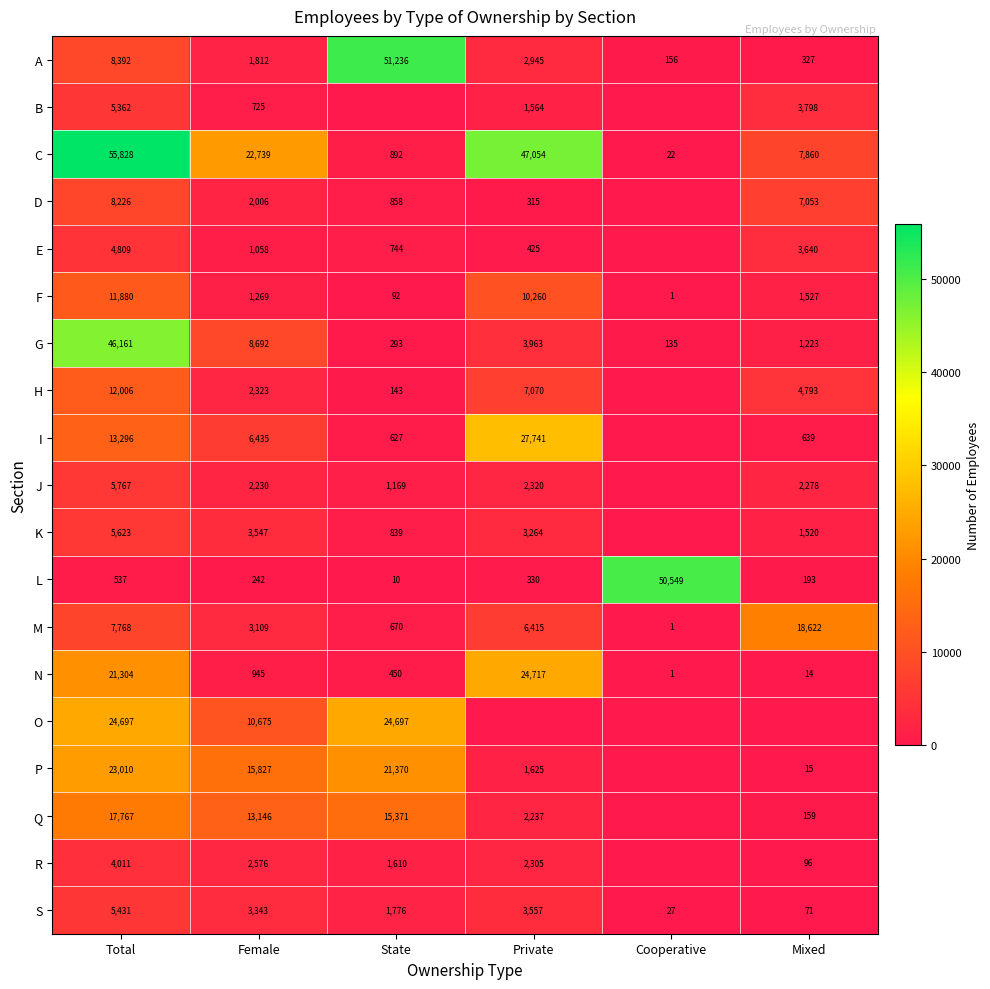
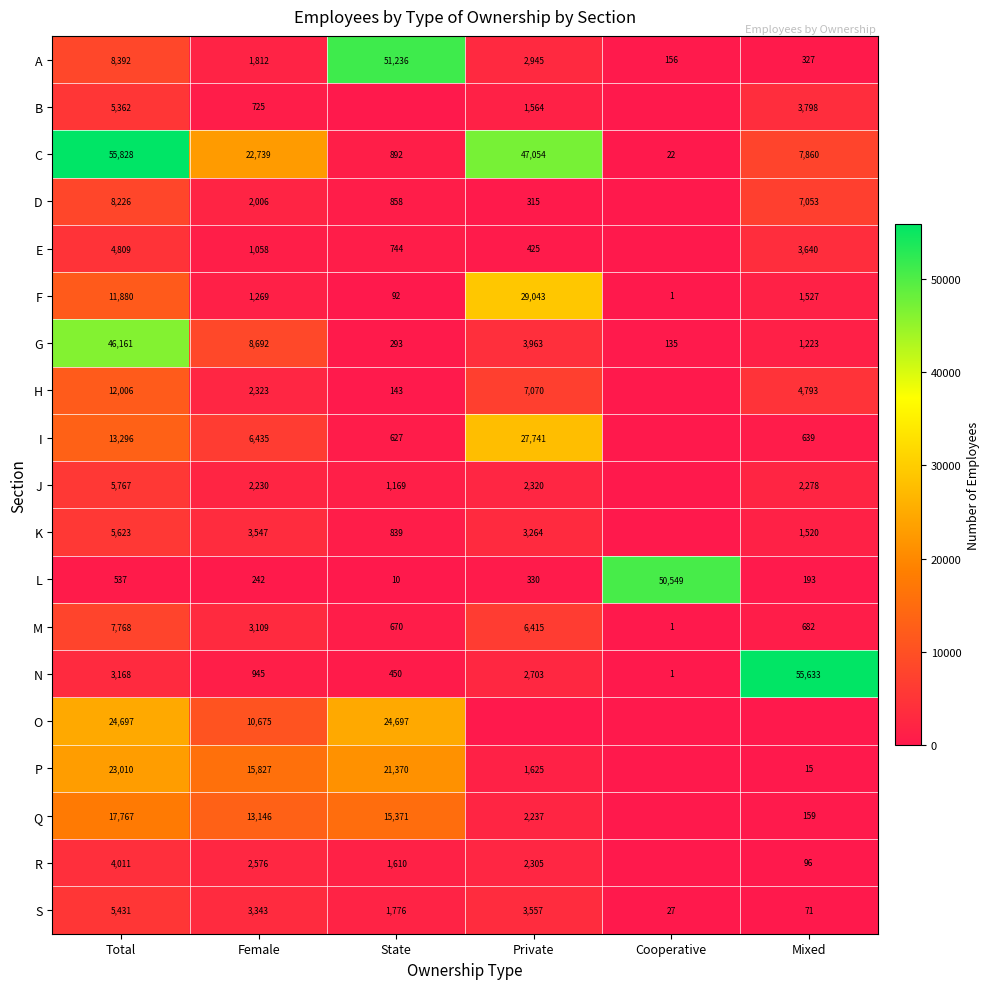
F, Private: 10,260 -> 29,043
M, Mixed: 18,622 -> 682
N, Total: 21,304 -> 3,168
N, Private: 24,717 -> 2,703
N, Mixed: 14 -> 55,633
